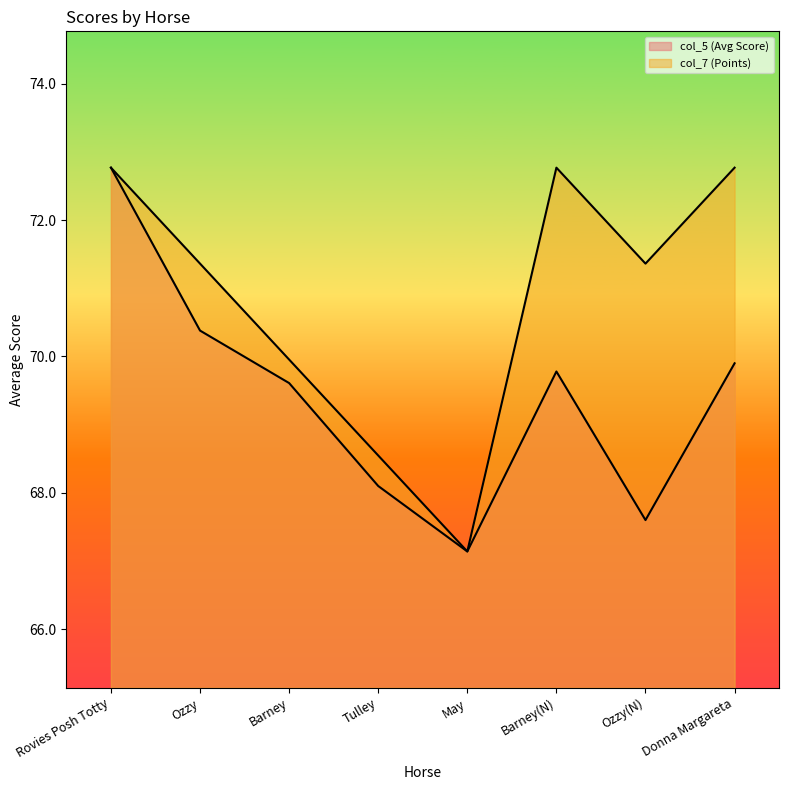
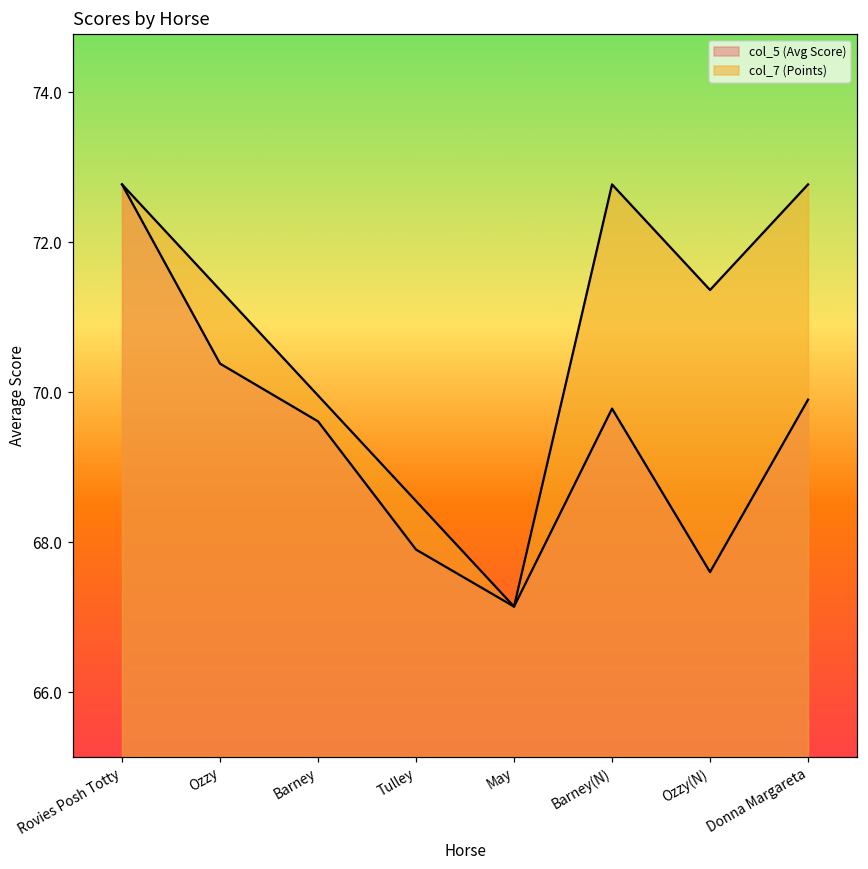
col_5 (Avg Score), Tulley: 68.1 -> 67.9
